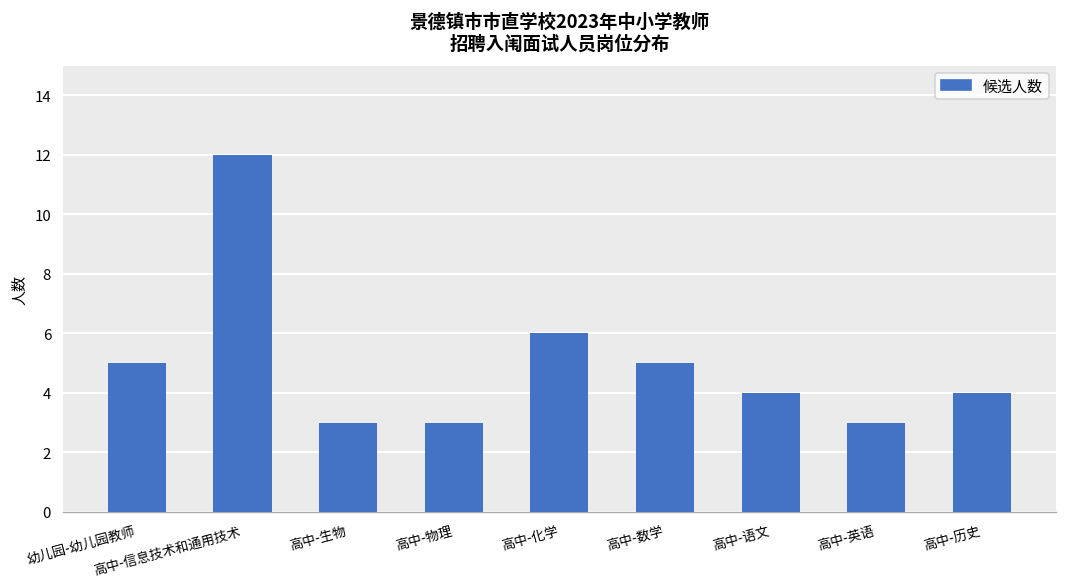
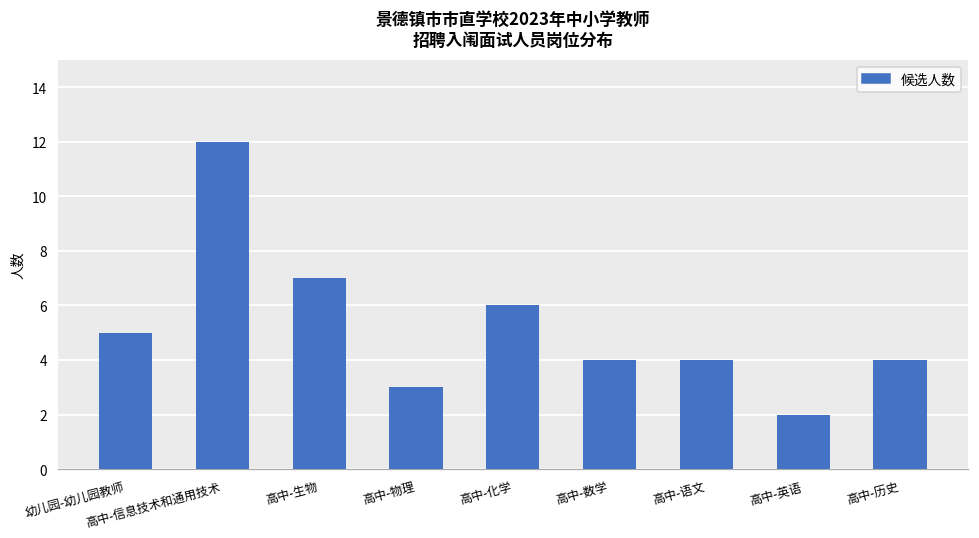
高中-生物: 3 -> 7
高中-数学: 5 -> 4
高中-英语: 3 -> 2
